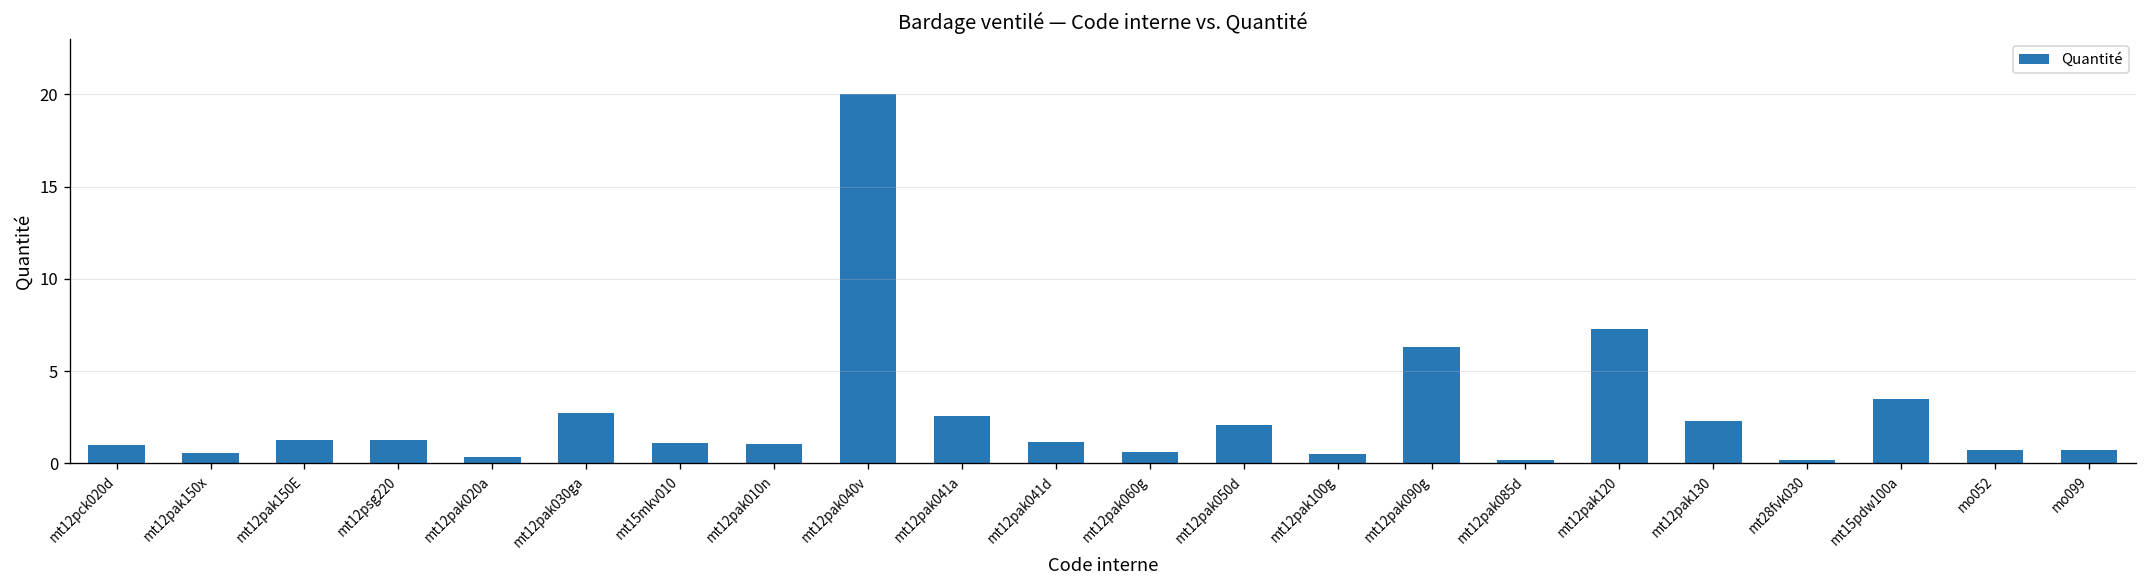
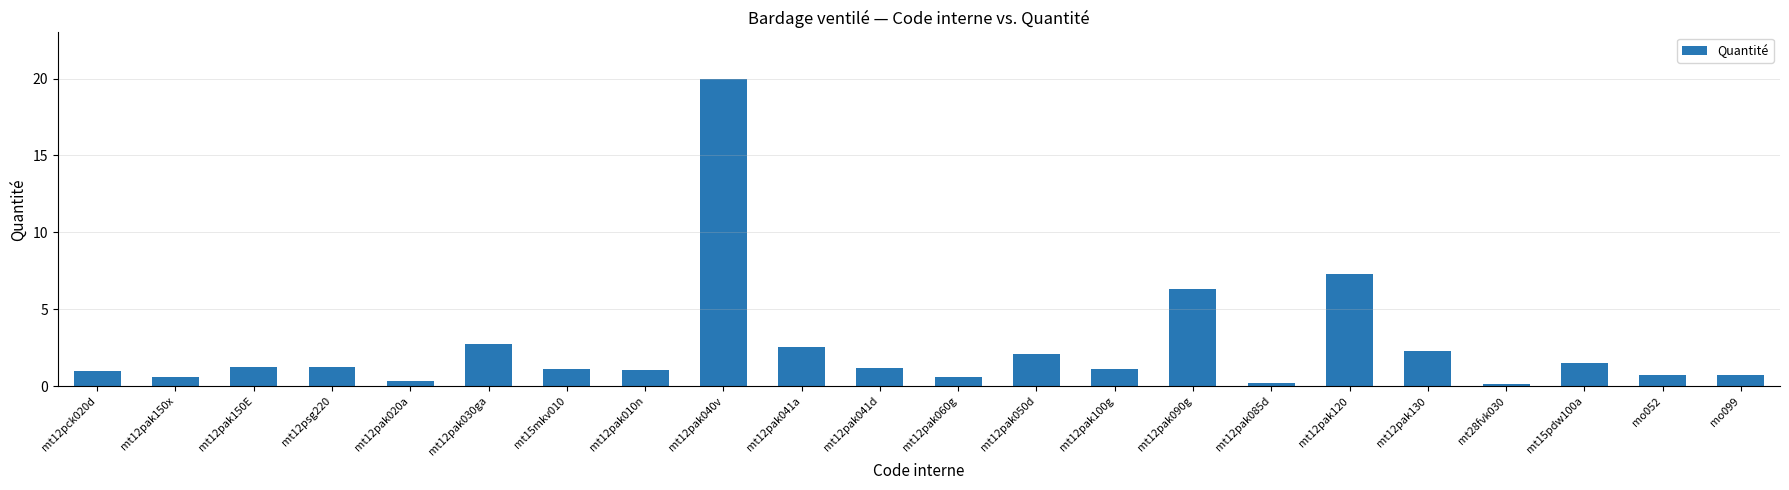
mt12pak100g: 0.5 -> 1.1
mt15pdw100a: 3.5 -> 1.5
